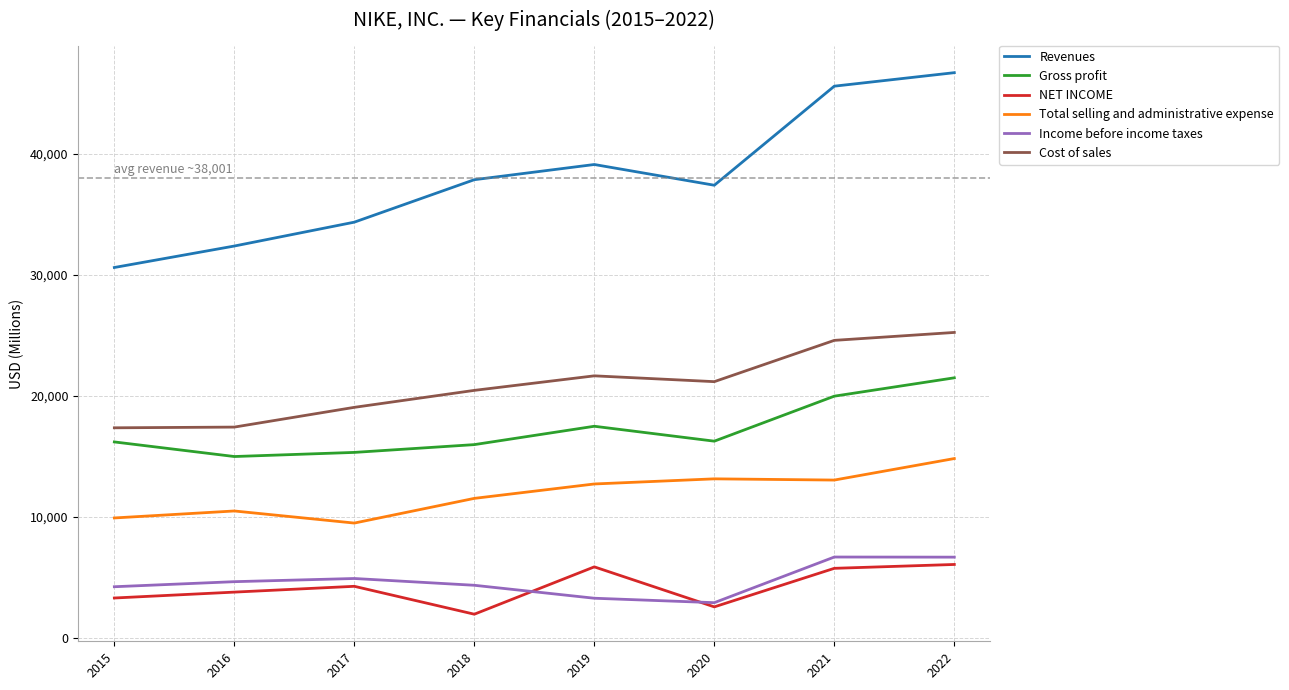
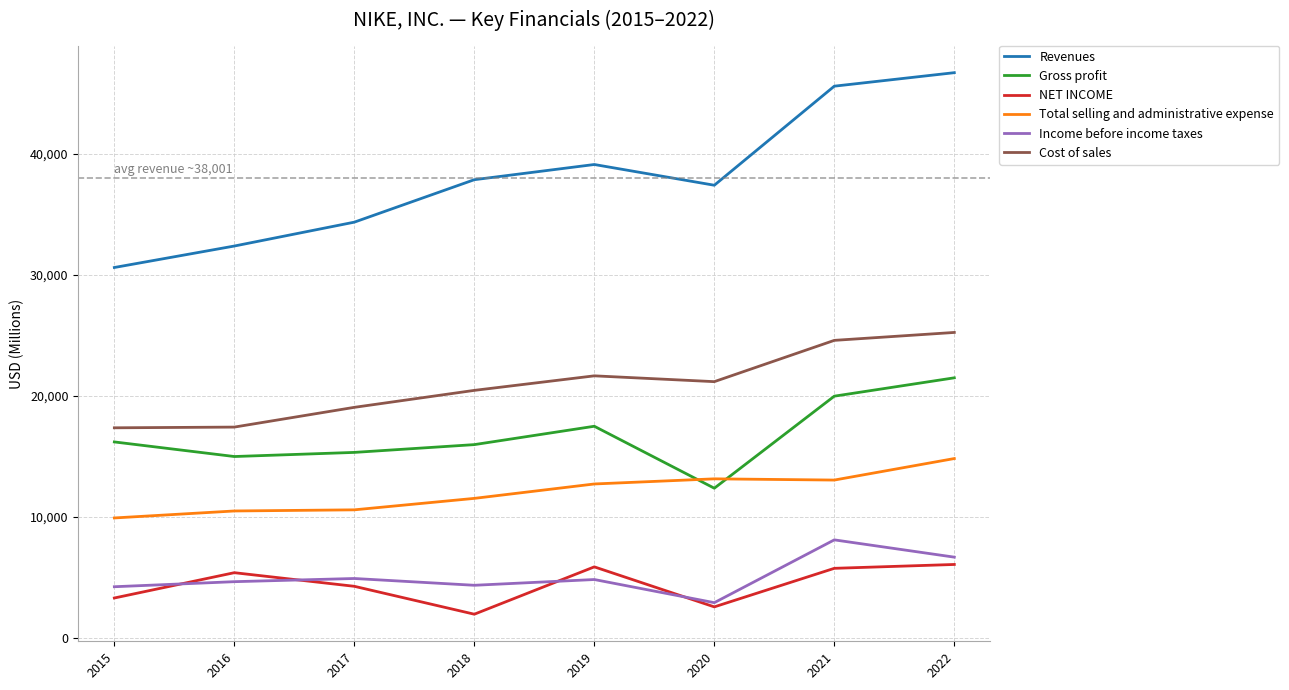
NET INCOME, 2016: 3,800 -> 5,400
Total selling and administrative expense, 2017: 9,500 -> 10,600
Income before income taxes, 2019: 3,300 -> 4,800
Gross profit, 2020: 16,200 -> 12,400
Income before income taxes, 2021: 6,700 -> 8,100
